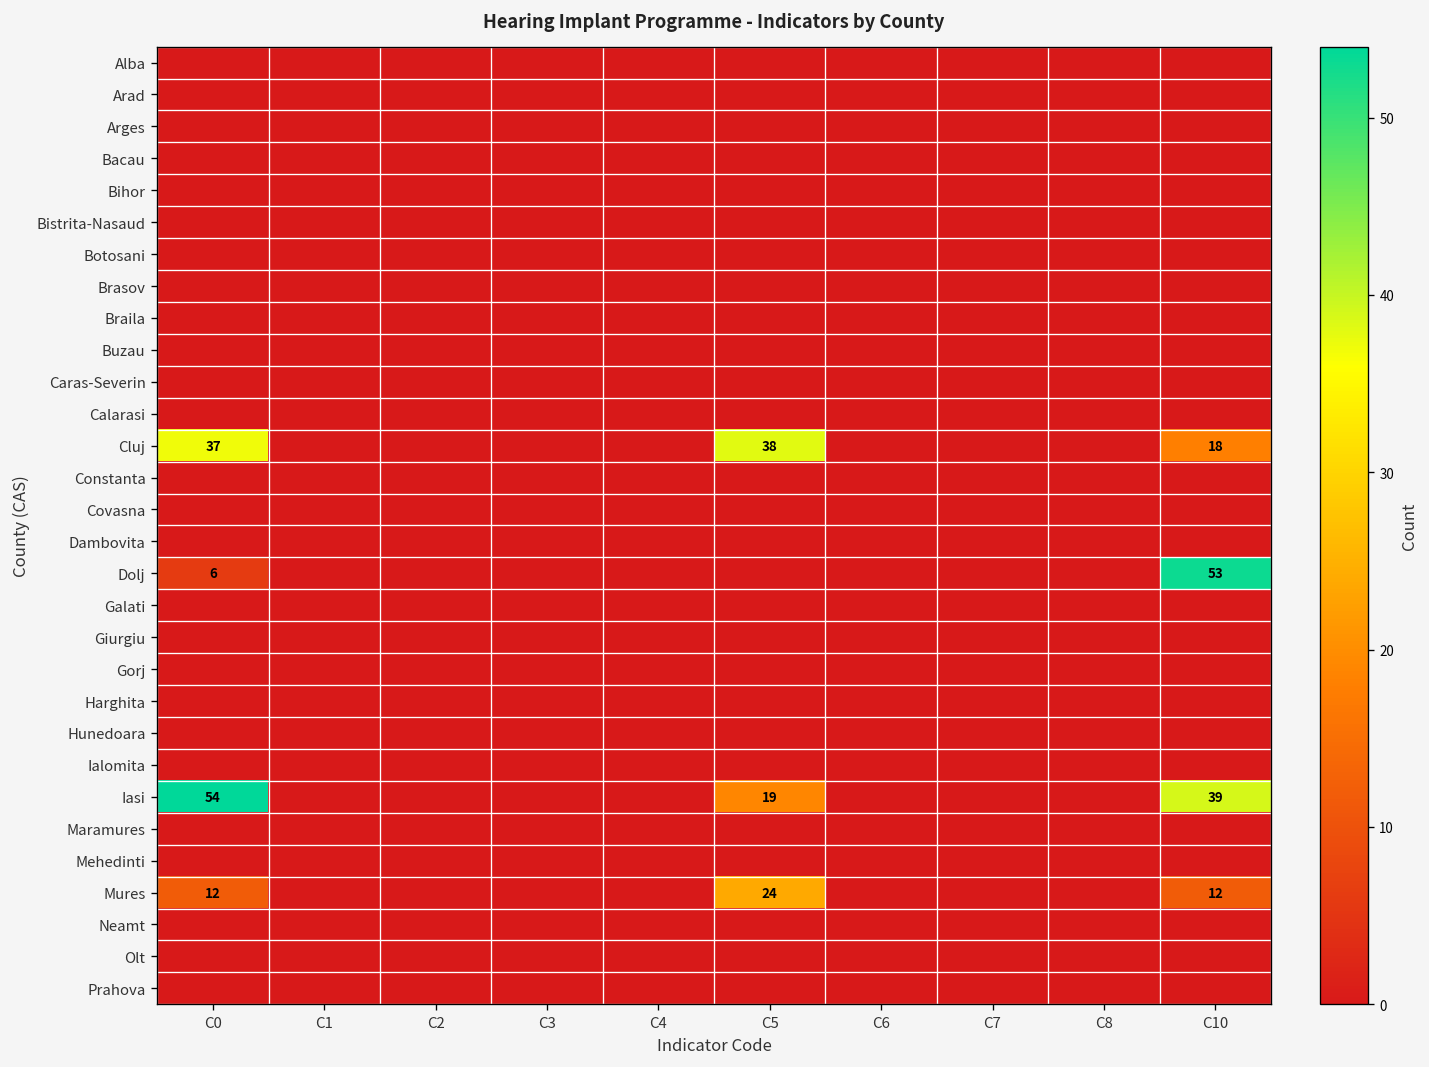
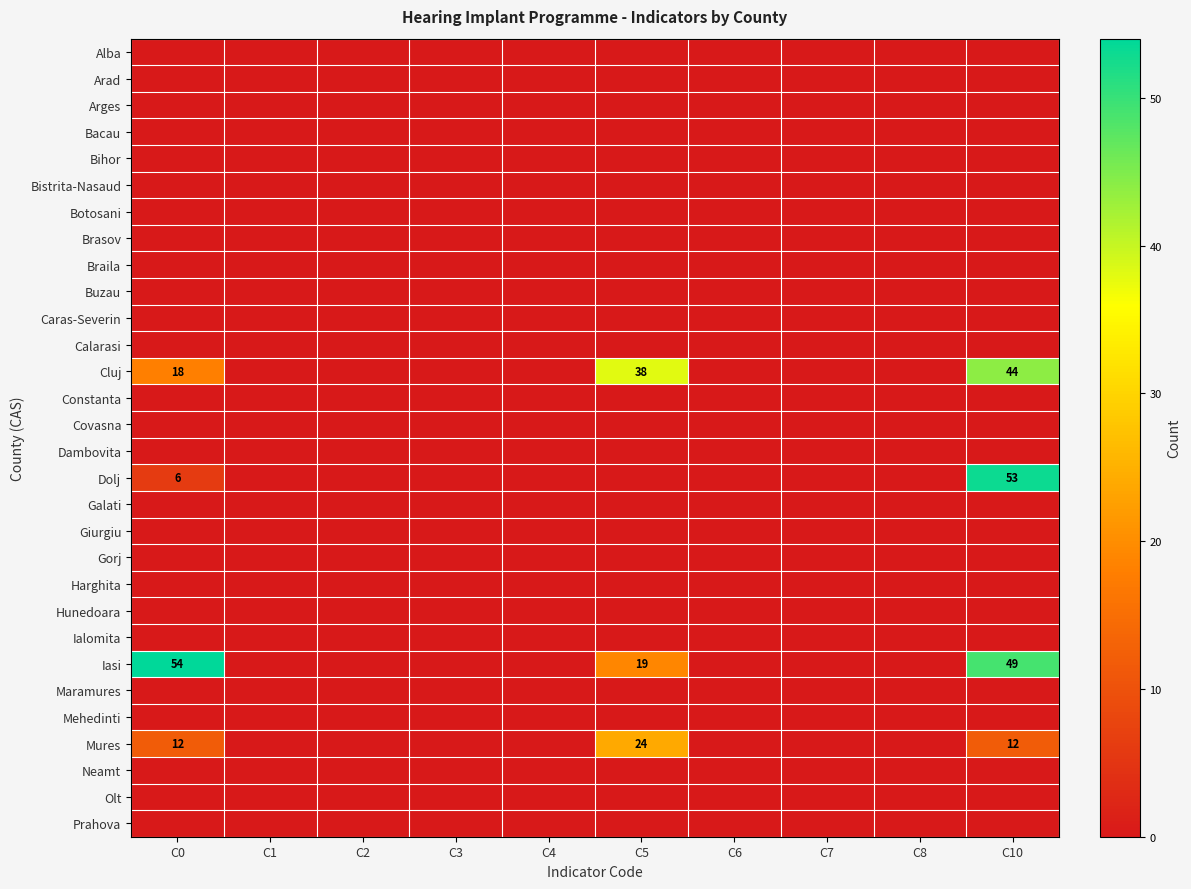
Cluj, C0: 37 -> 18
Cluj, C10: 18 -> 44
Iasi, C10: 39 -> 49
